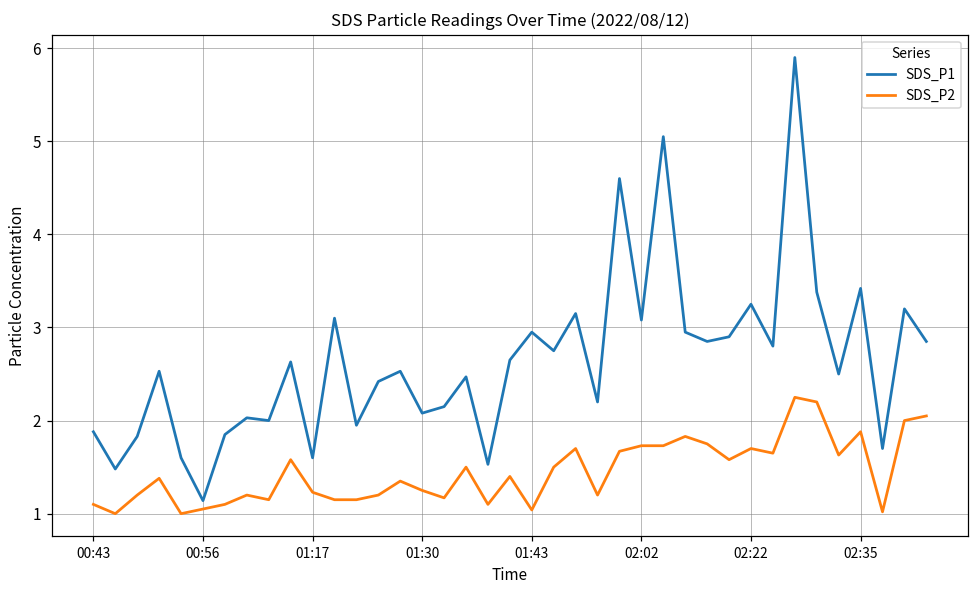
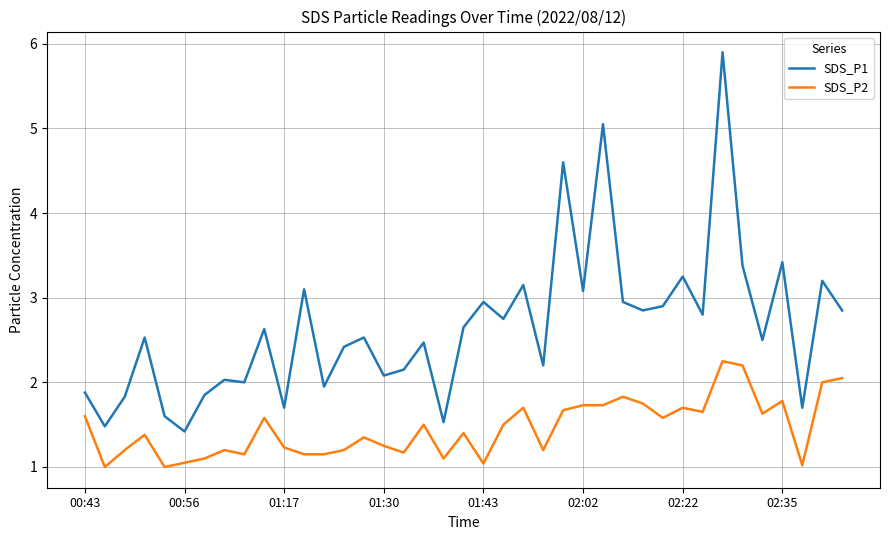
SDS_P2, 00:43: 1.1 -> 1.6
SDS_P1, 00:56: 1.1 -> 1.4
SDS_P1, 01:17: 1.6 -> 1.7
SDS_P2, 02:35: 1.9 -> 1.8
